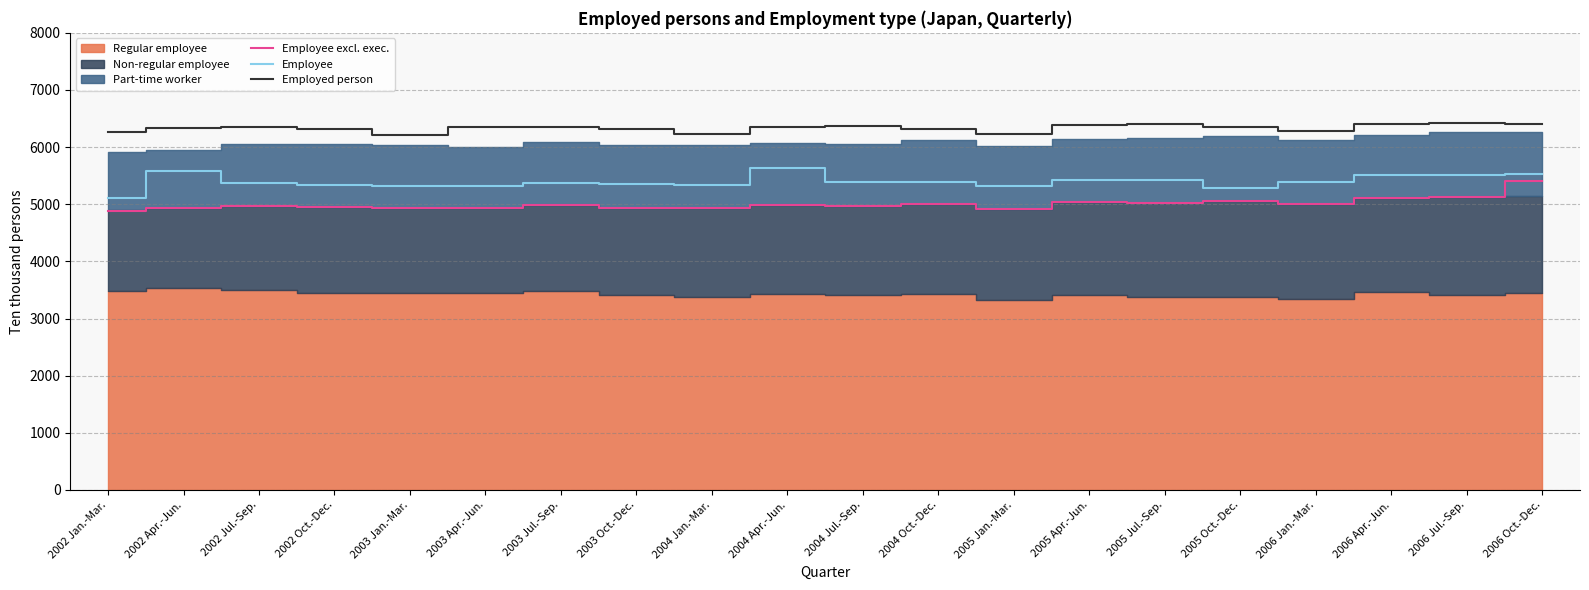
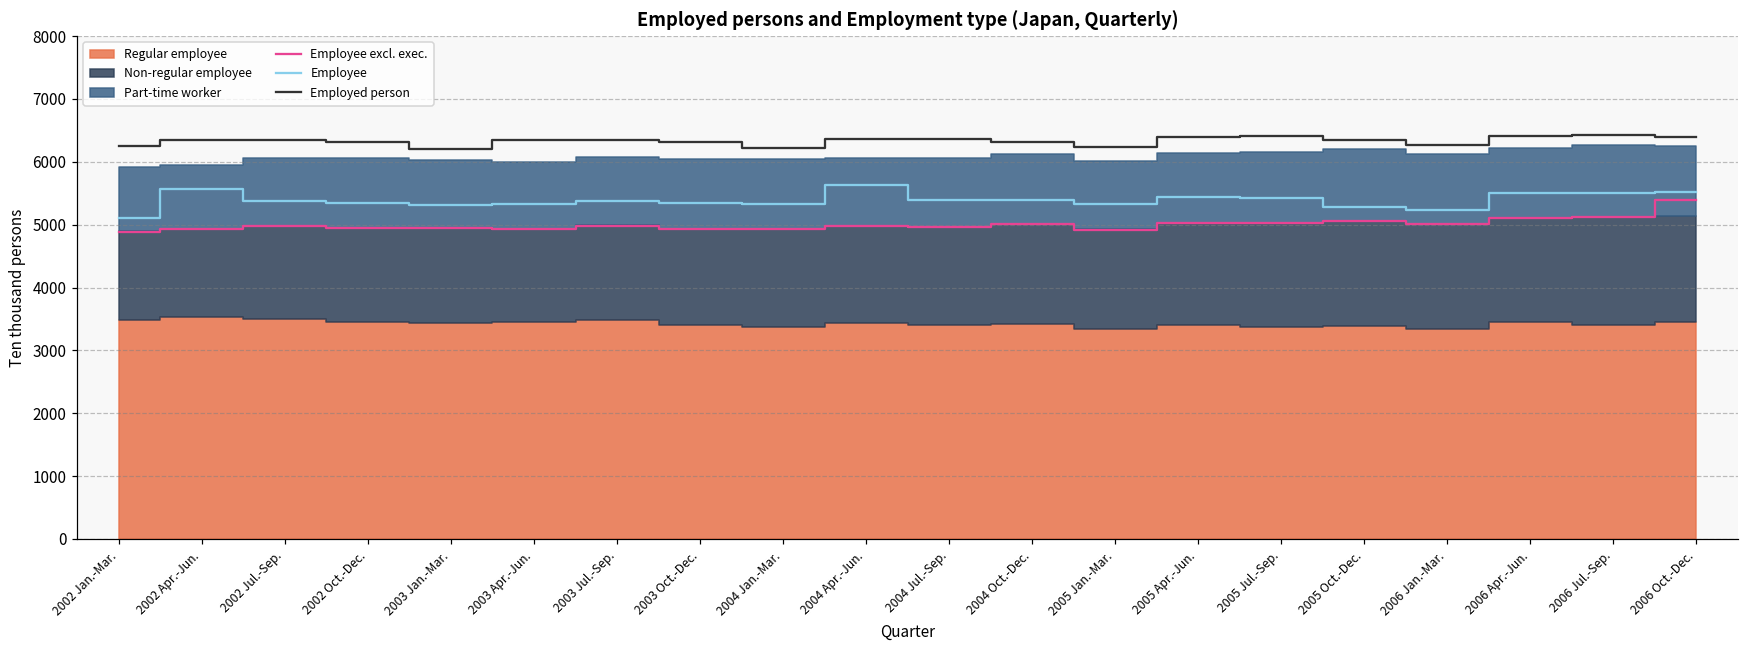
Employee, 2006 Jan.-Mar.: 5400 -> 5200
